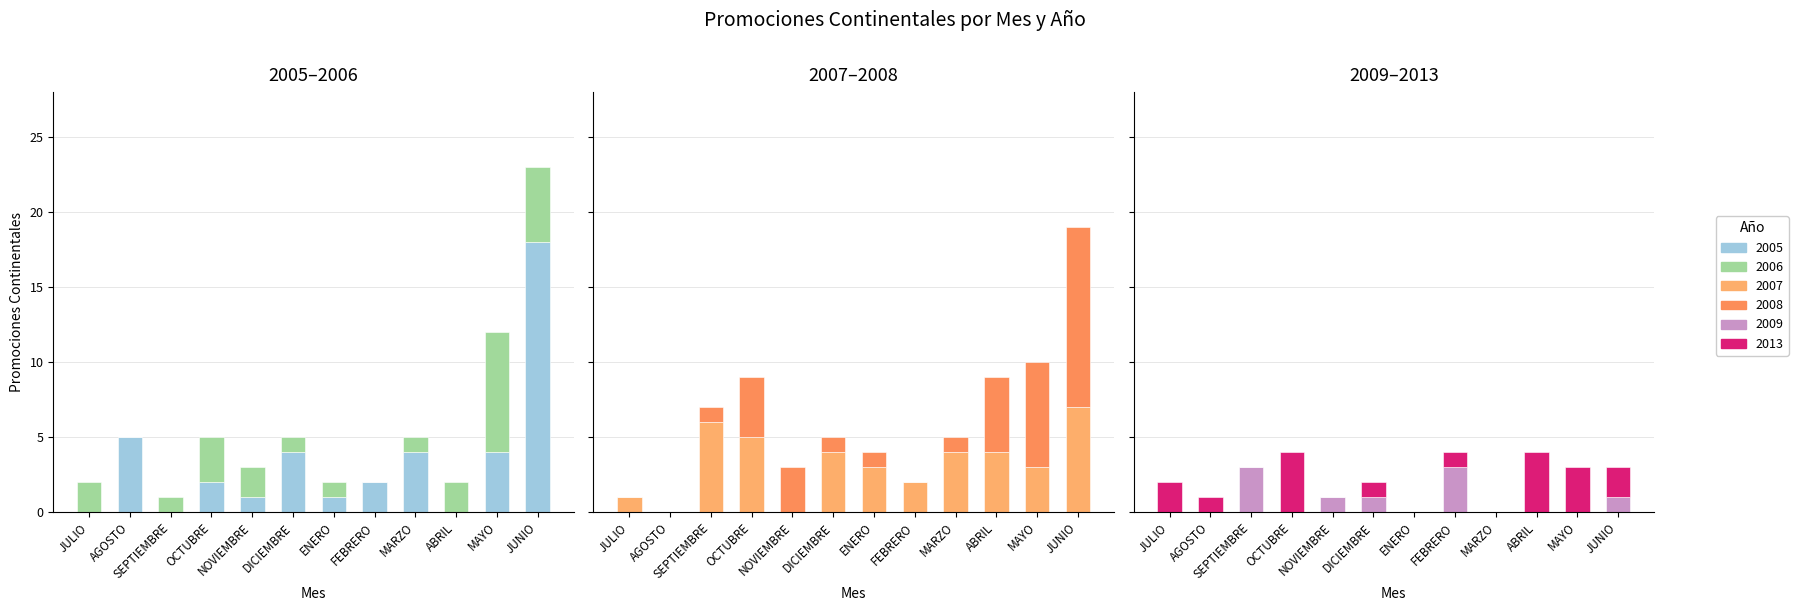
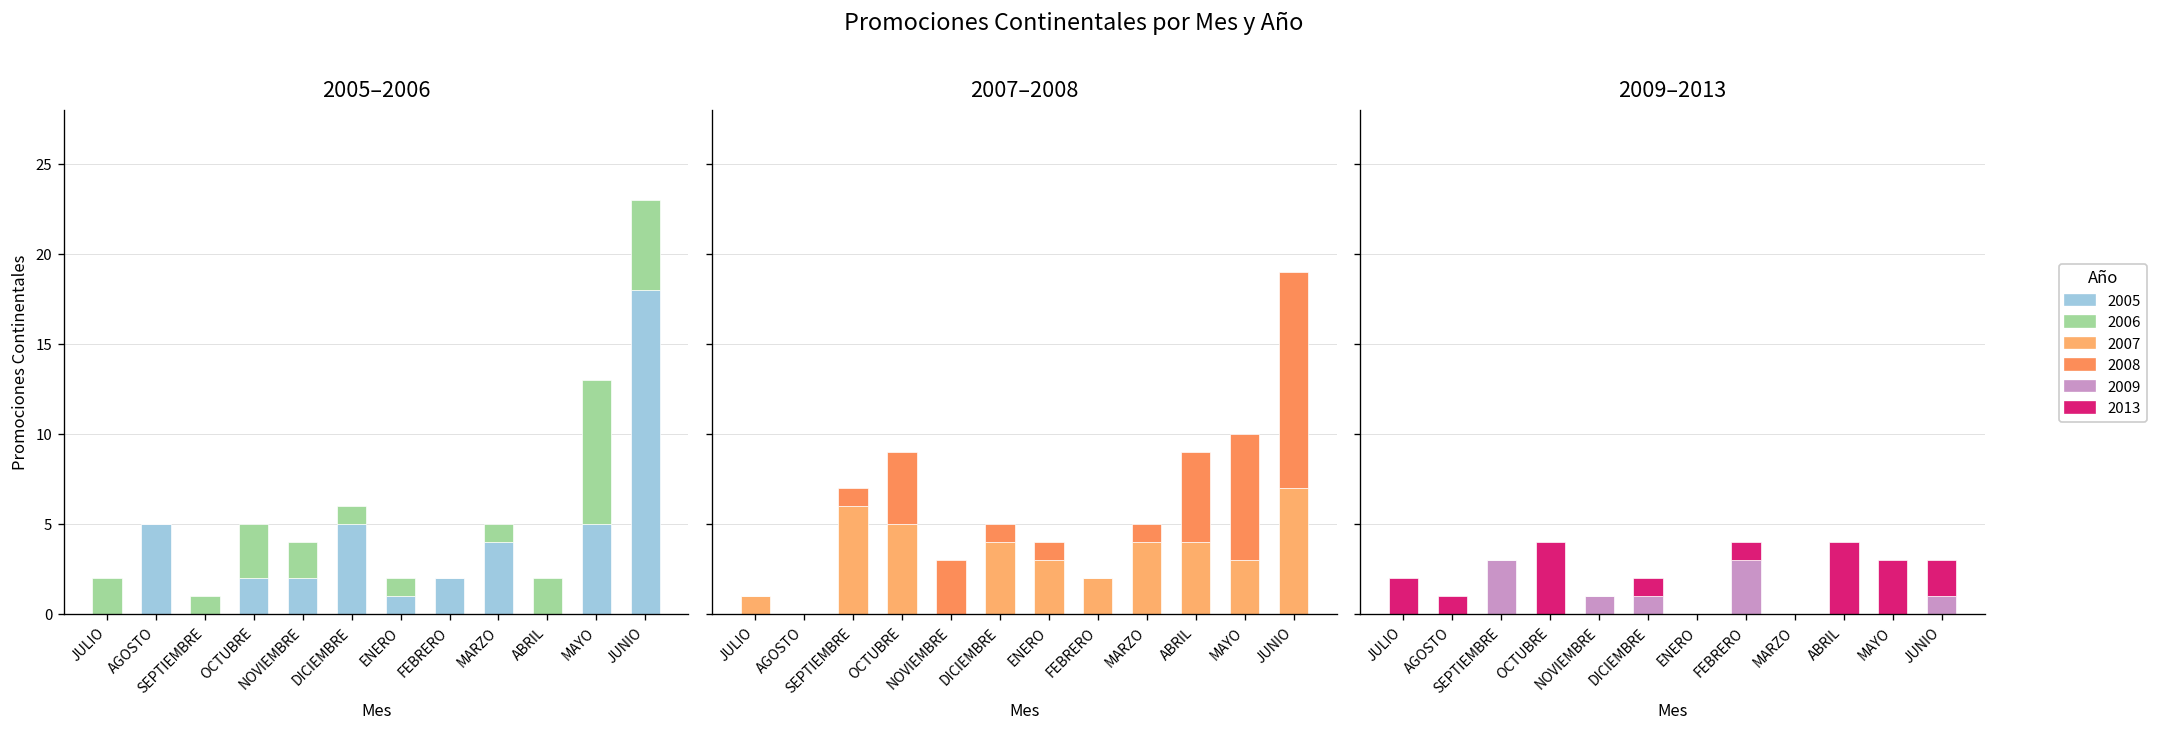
2005–2006, 2005, NOVIEMBRE: 1 -> 2
2005–2006, 2005, DICIEMBRE: 4 -> 5
2005–2006, 2005, MAYO: 4 -> 5
